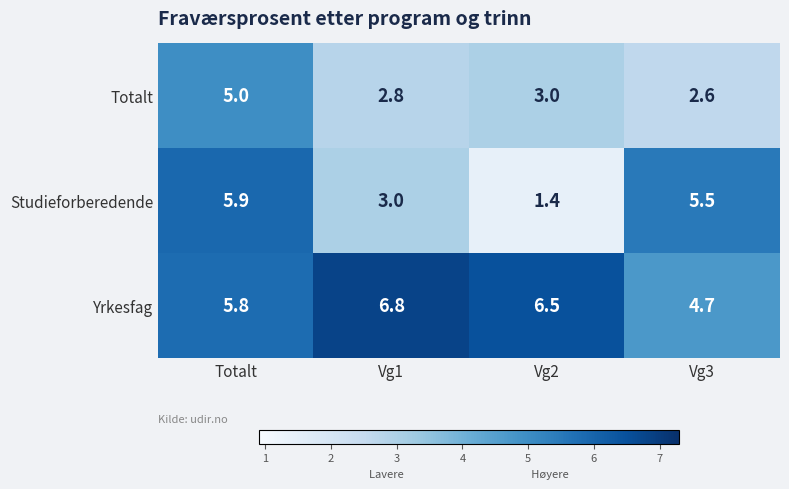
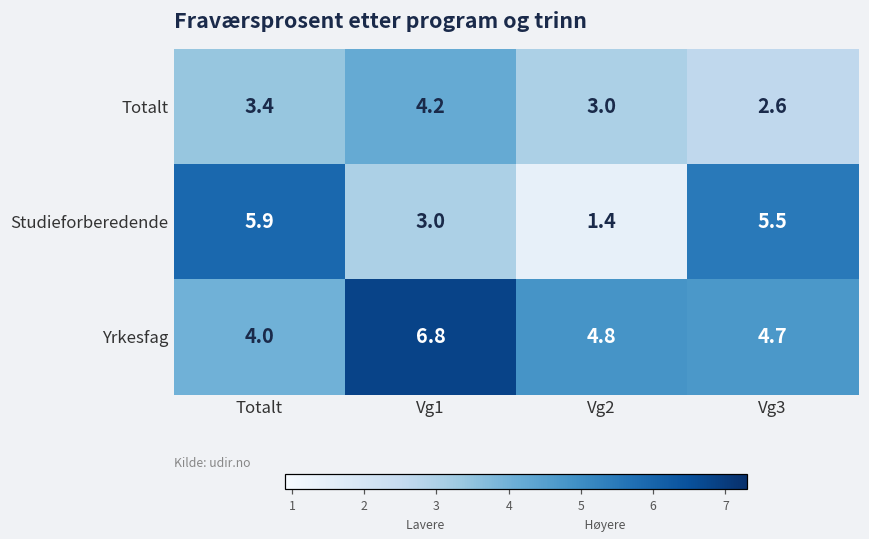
Totalt, Totalt: 5.0 -> 3.4
Totalt, Vg1: 2.8 -> 4.2
Yrkesfag, Totalt: 5.8 -> 4.0
Yrkesfag, Vg2: 6.5 -> 4.8
